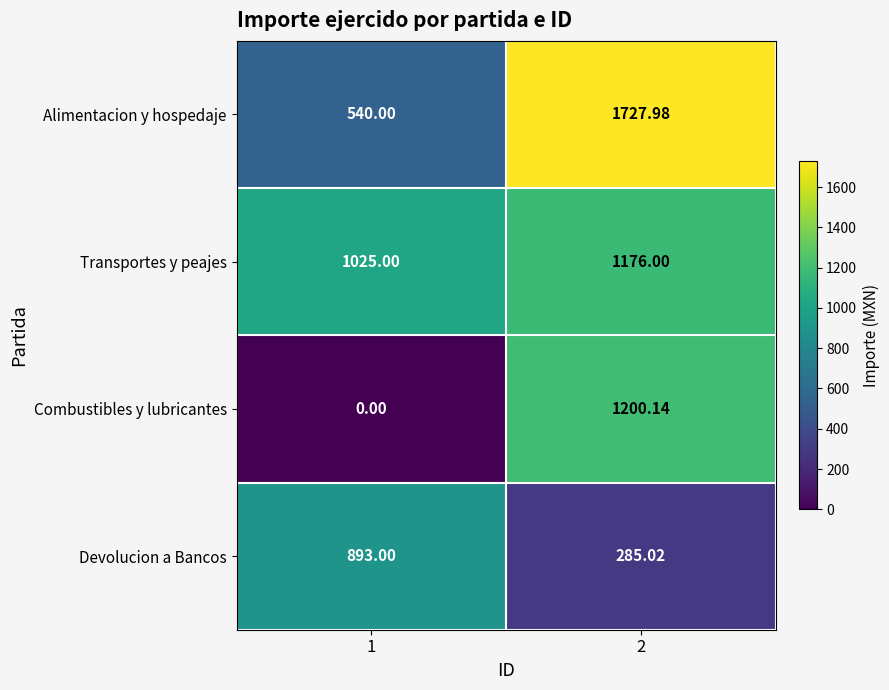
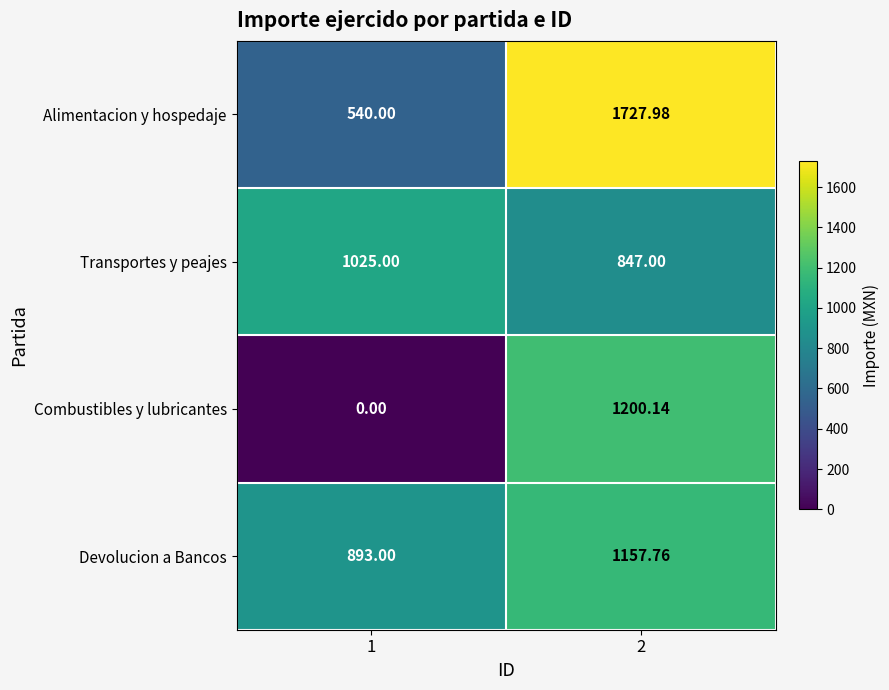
Transportes y peajes, 2: 1176.00 -> 847.00
Devolucion a Bancos, 2: 285.02 -> 1157.76
